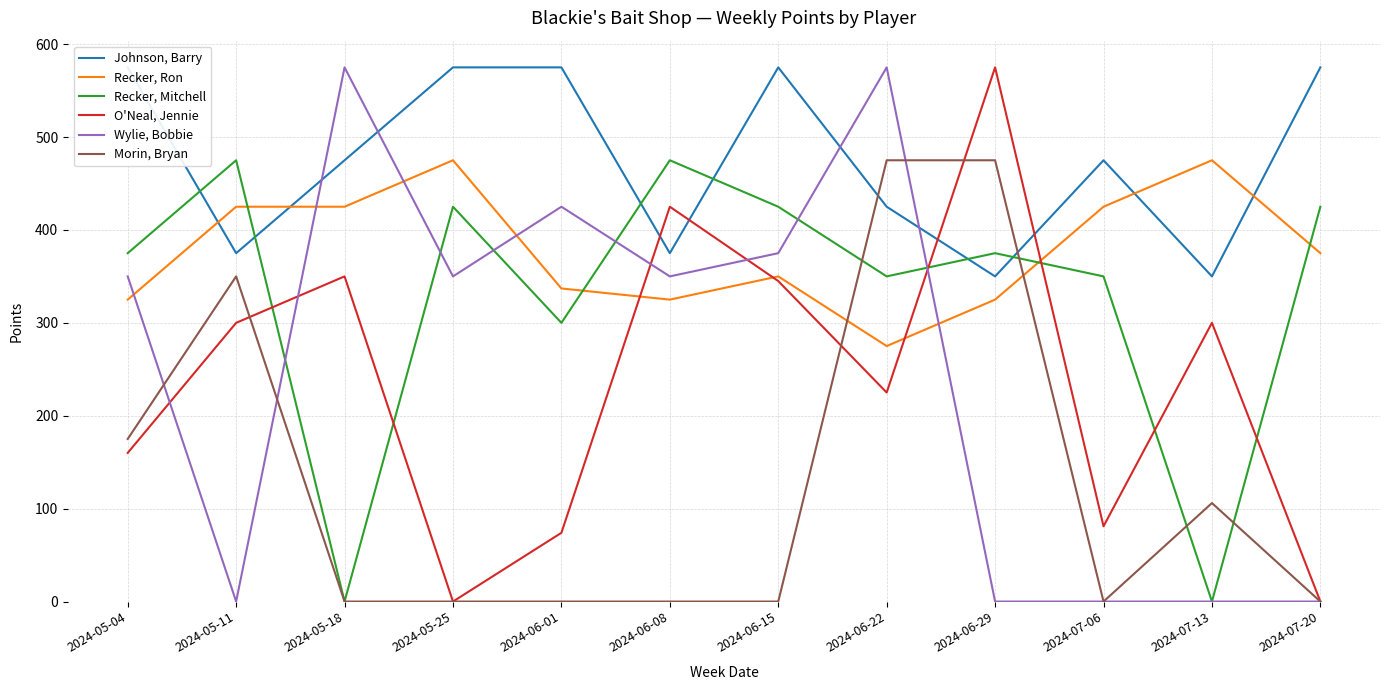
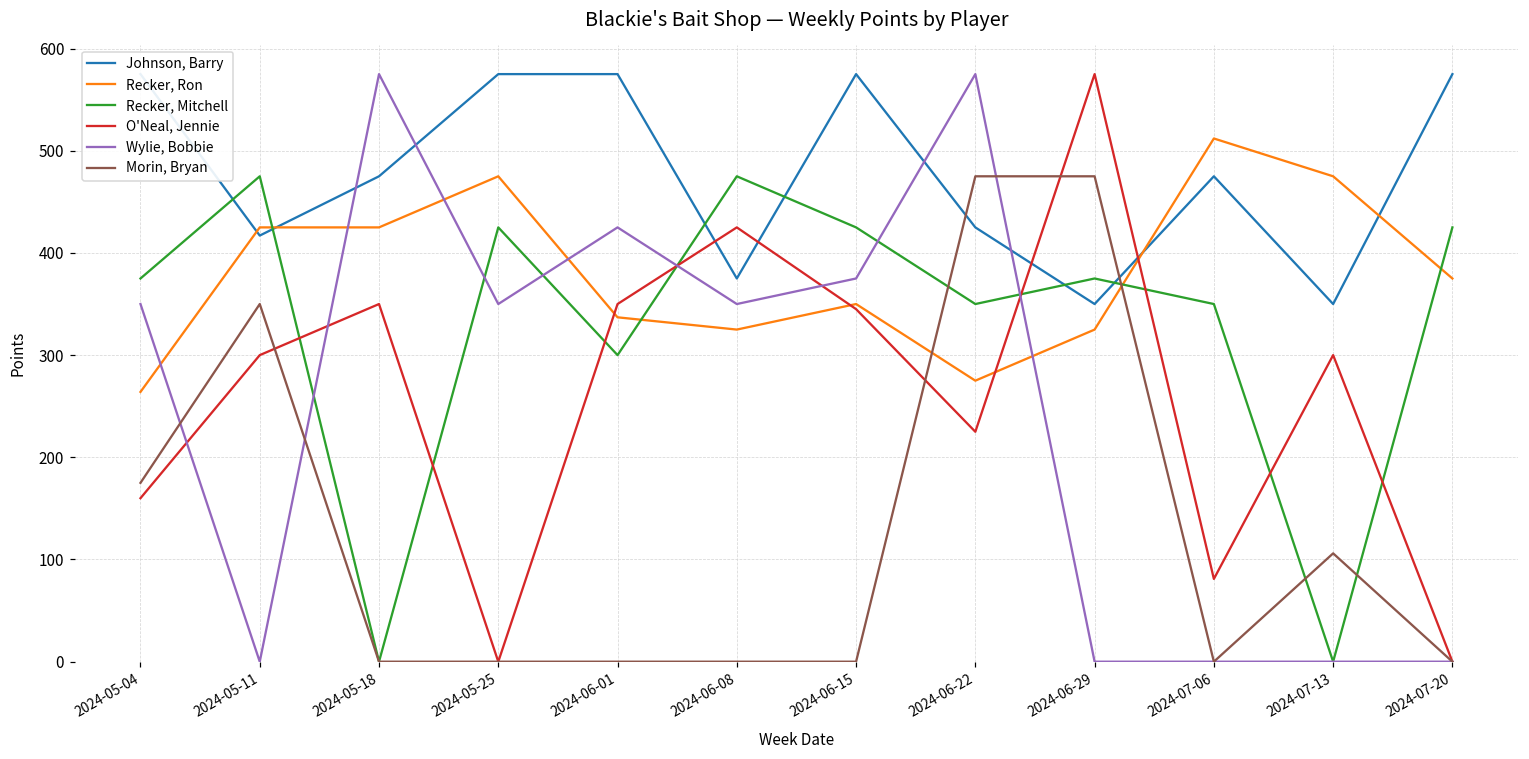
Recker, Ron, 2024-05-04: 330 -> 260
Johnson, Barry, 2024-05-11: 380 -> 420
O'Neal, Jennie, 2024-06-01: 70 -> 350
Recker, Ron, 2024-07-06: 430 -> 510
